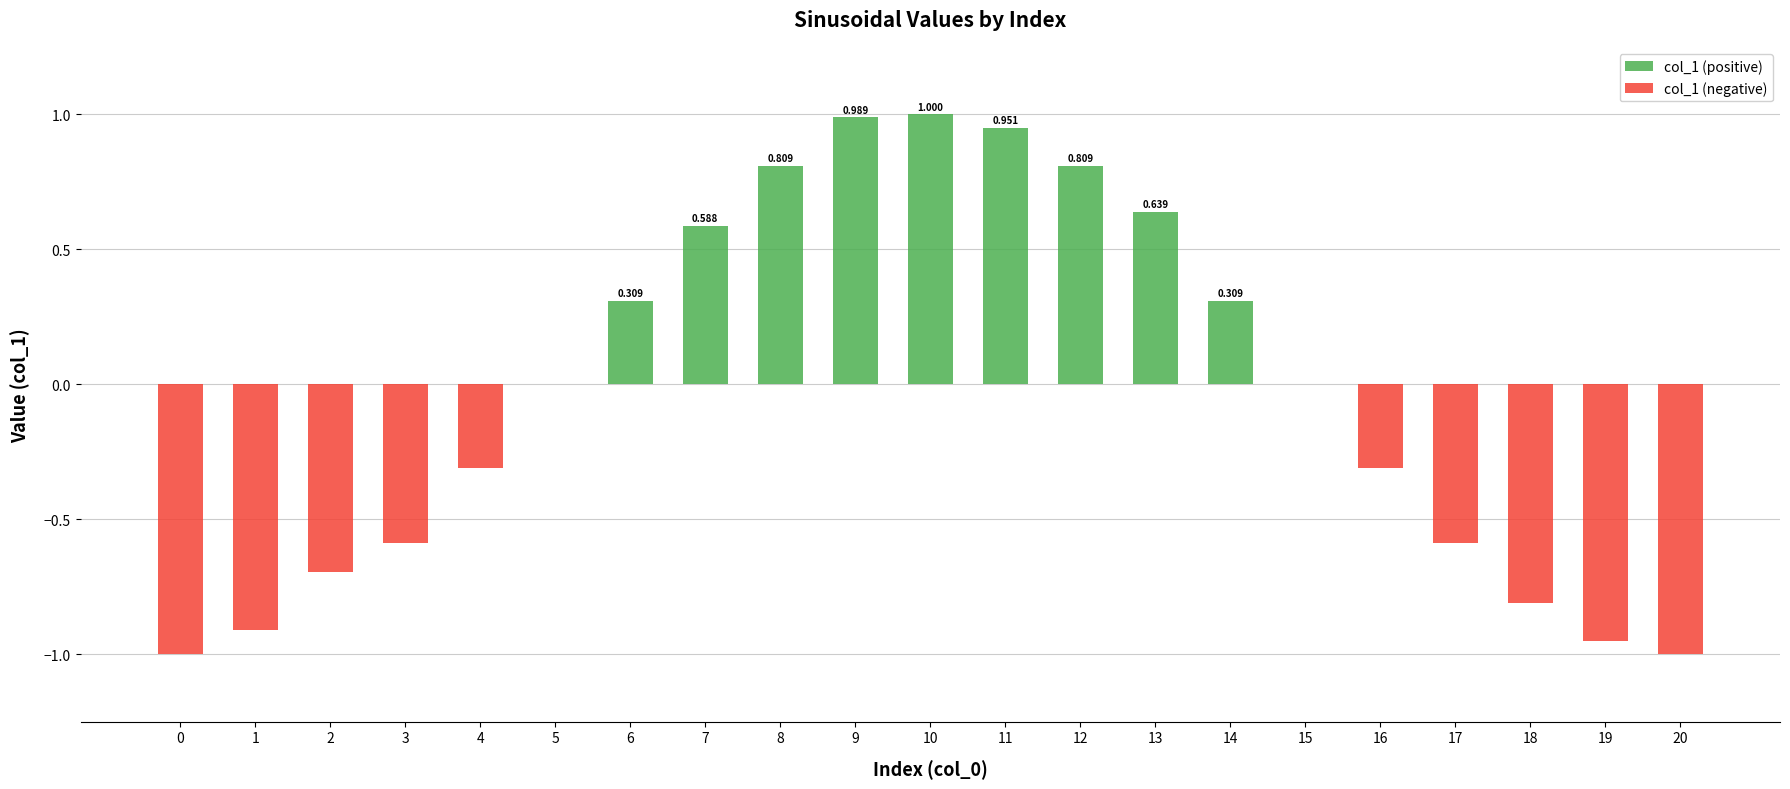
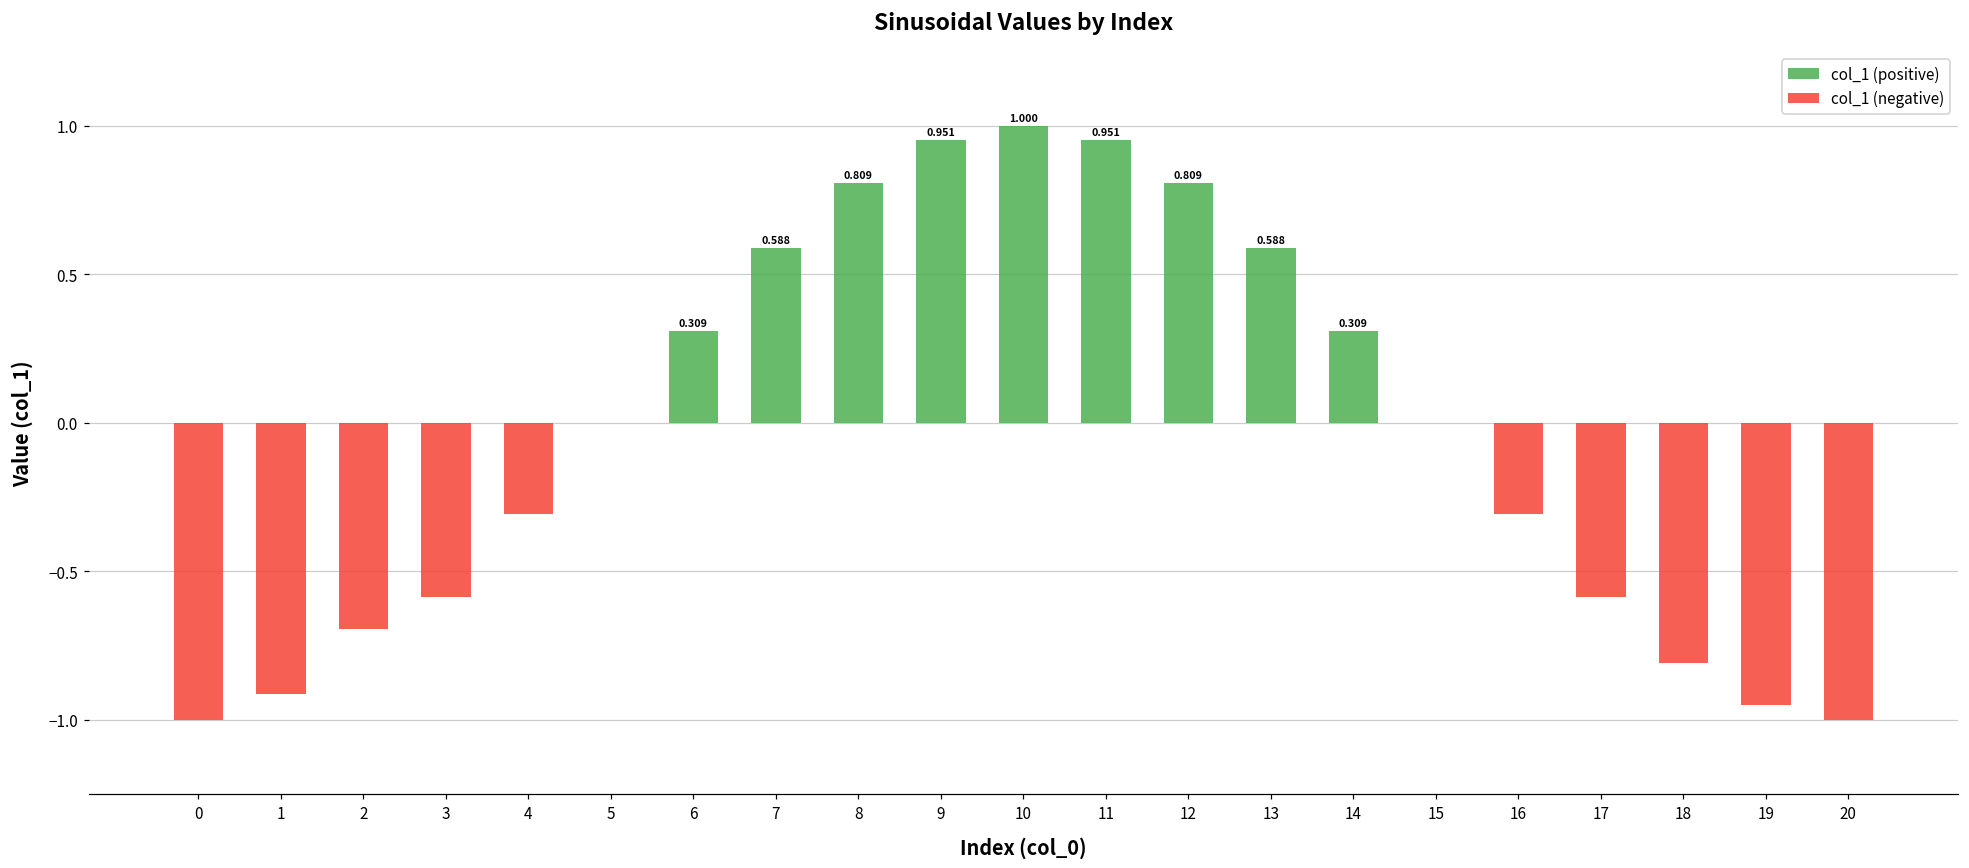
col_1 (positive), 9: 0.989 -> 0.951
col_1 (positive), 13: 0.639 -> 0.588
